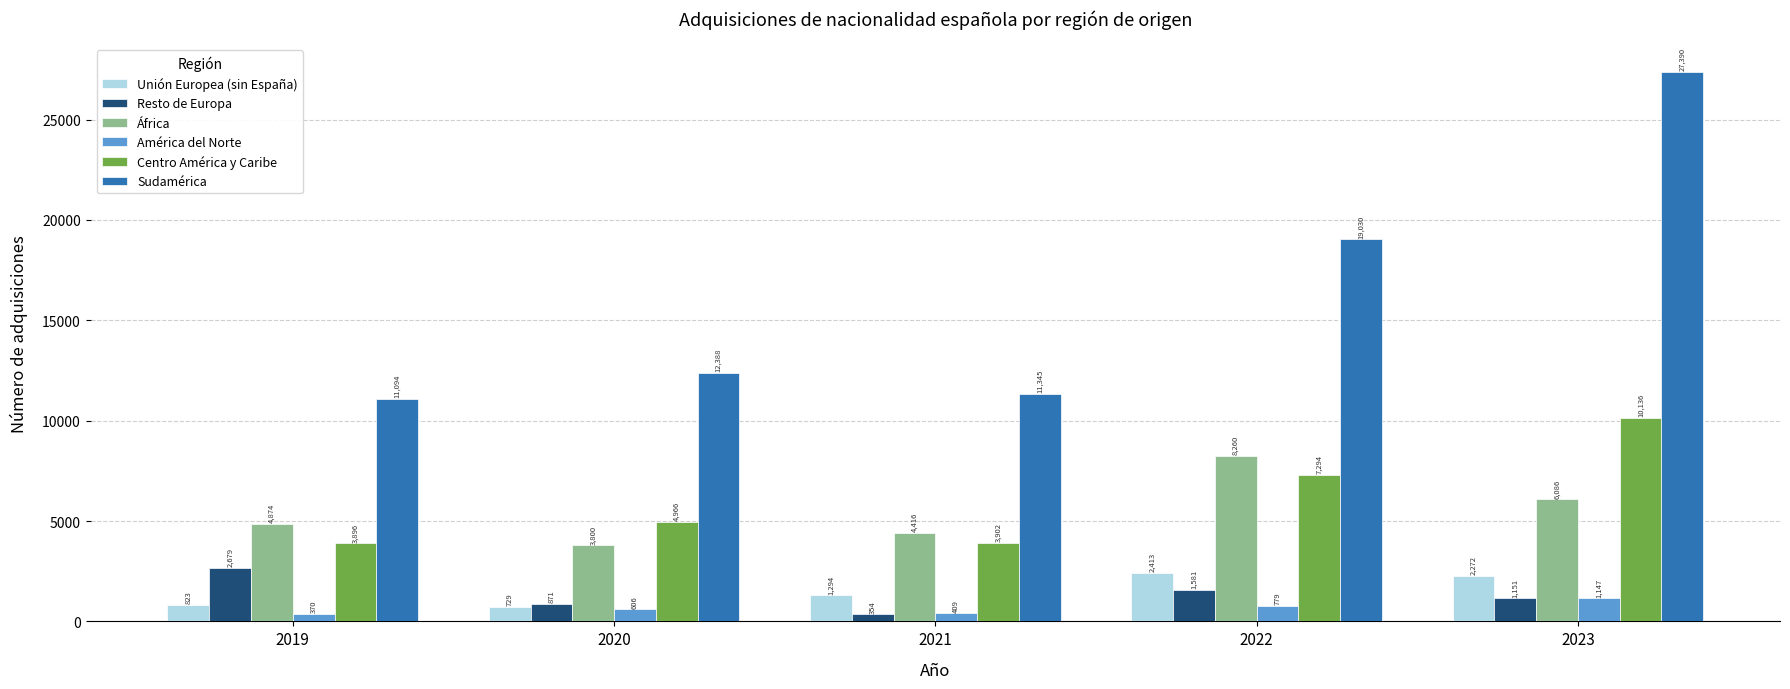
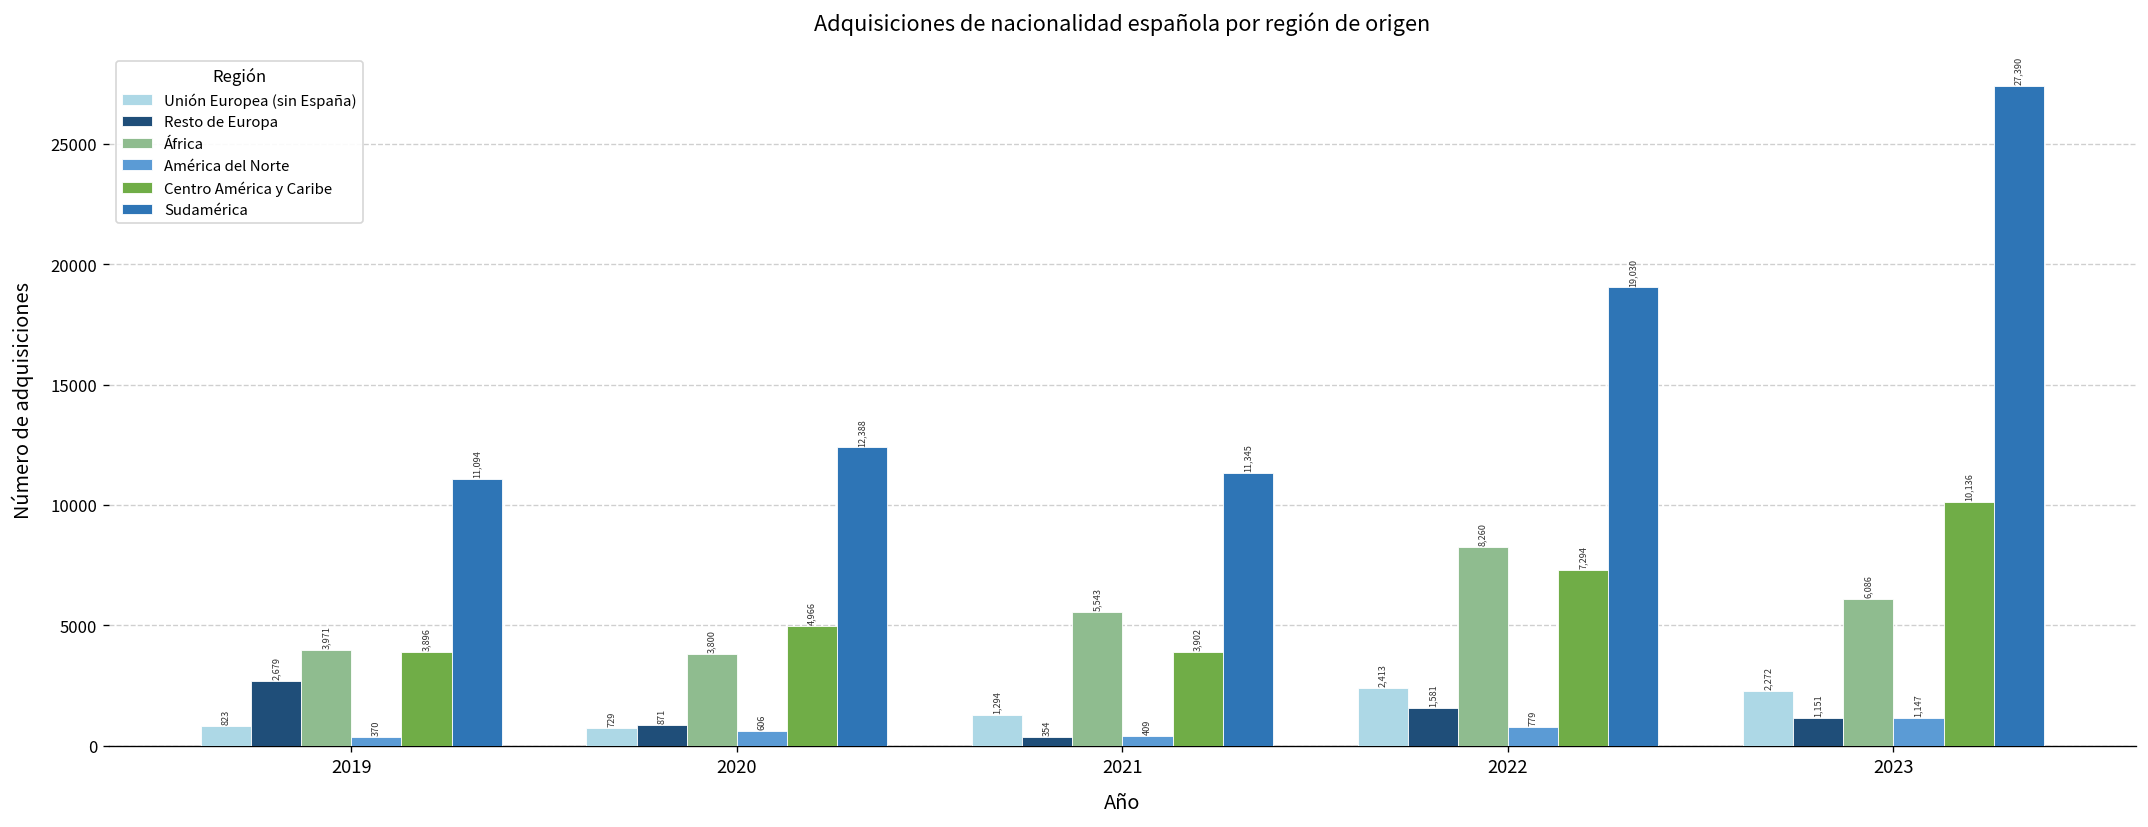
África, 2019: 4,874 -> 3,971
África, 2021: 4,416 -> 5,543
